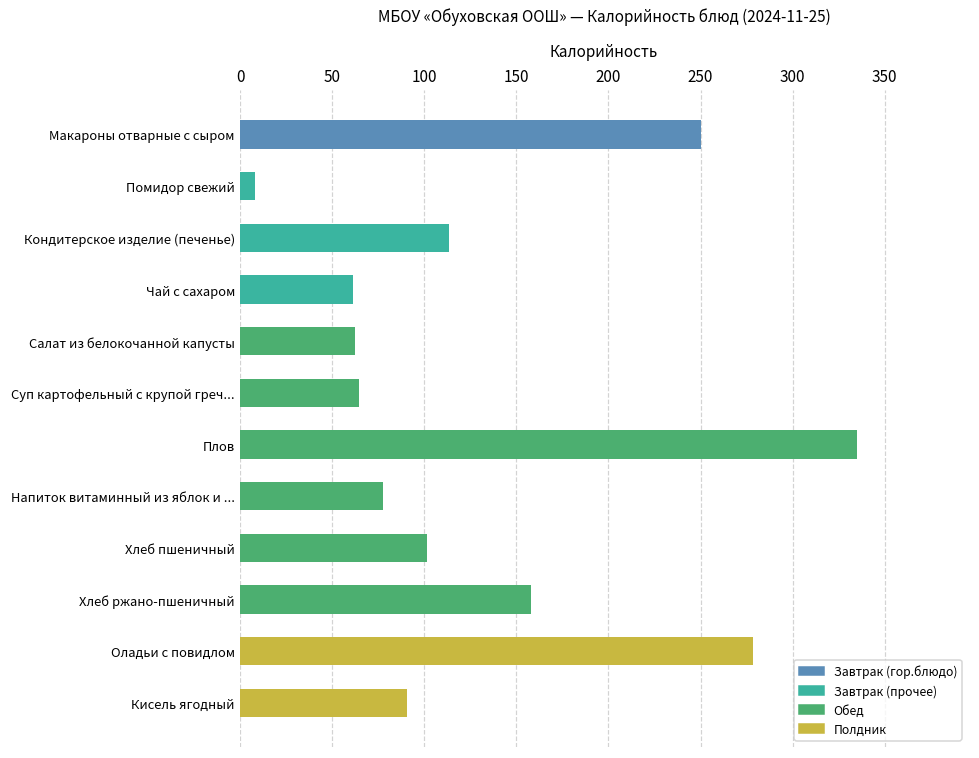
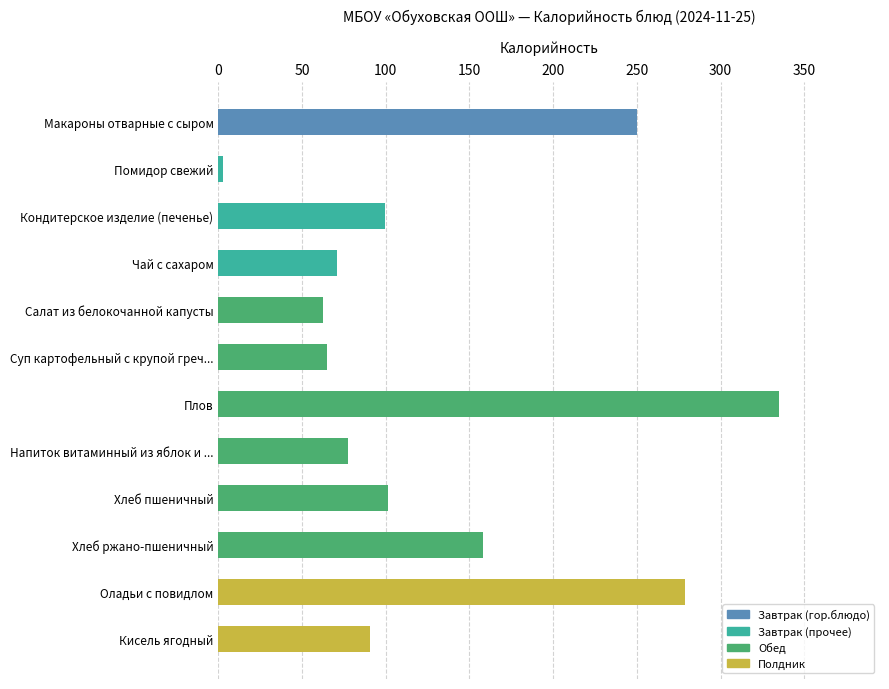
Помидор свежий: 8 -> 2
Кондитерское изделие (печенье): 114 -> 100
Чай с сахаром: 61 -> 71
